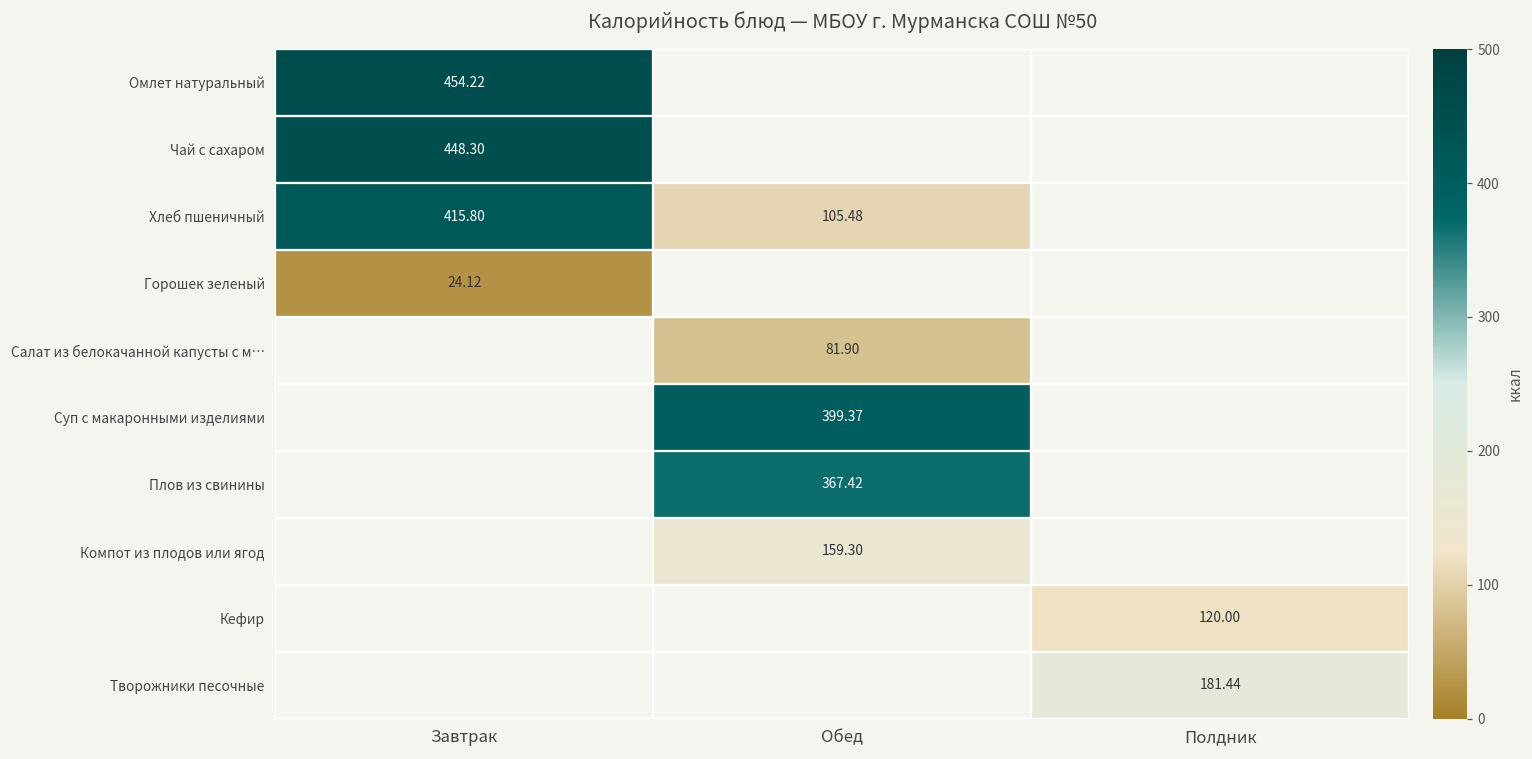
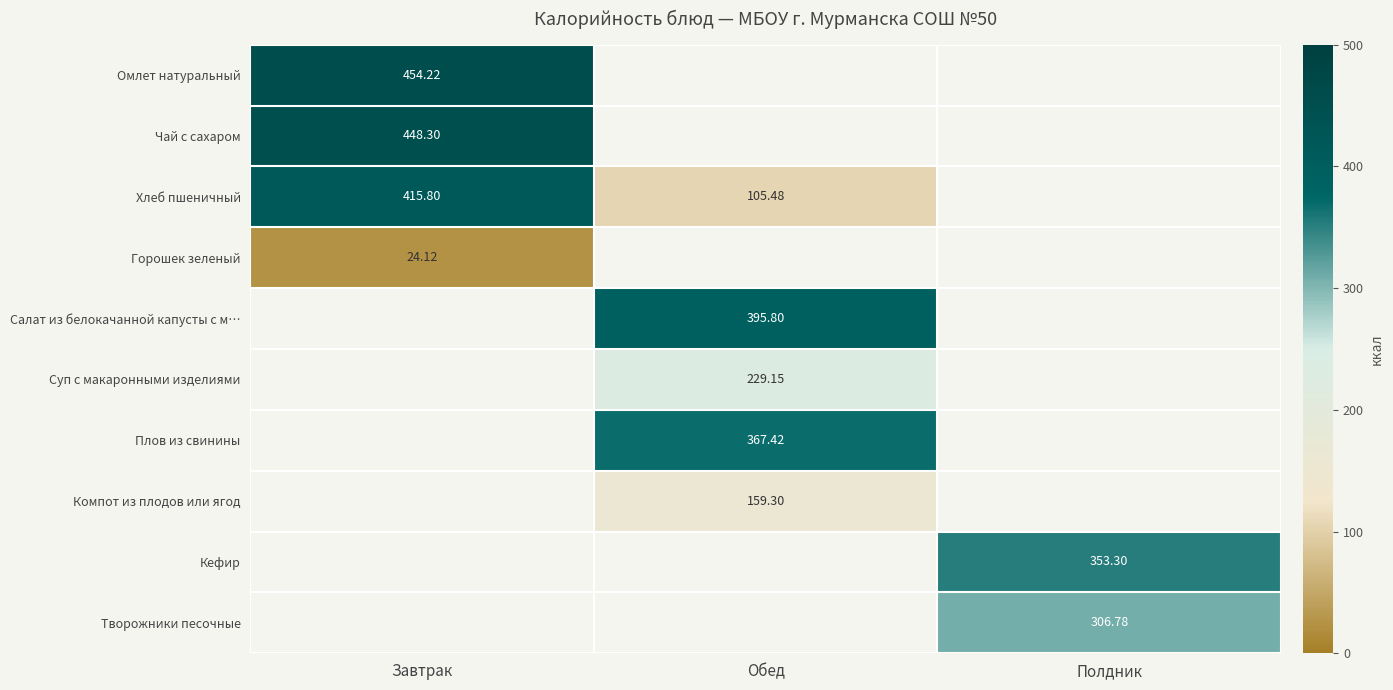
Салат из белокачанной капусты с м…, Обед: 81.90 -> 395.80
Суп с макаронными изделиями, Обед: 399.37 -> 229.15
Кефир, Полдник: 120.00 -> 353.30
Творожники песочные, Полдник: 181.44 -> 306.78
